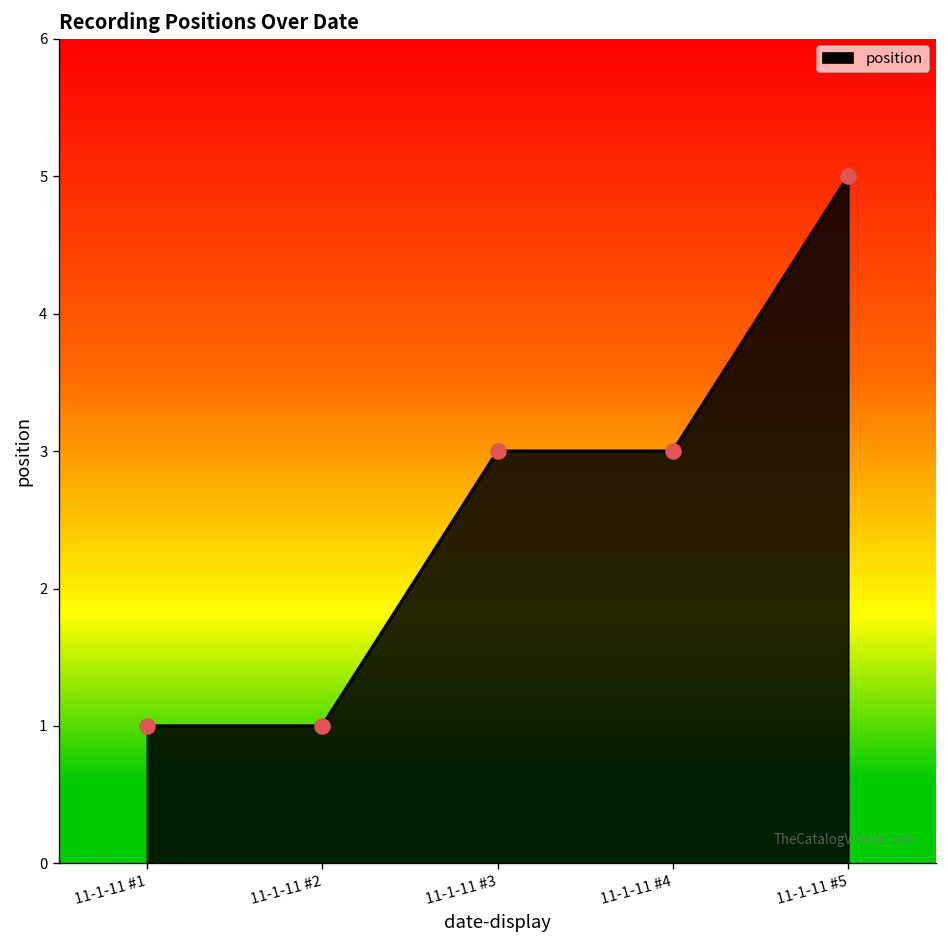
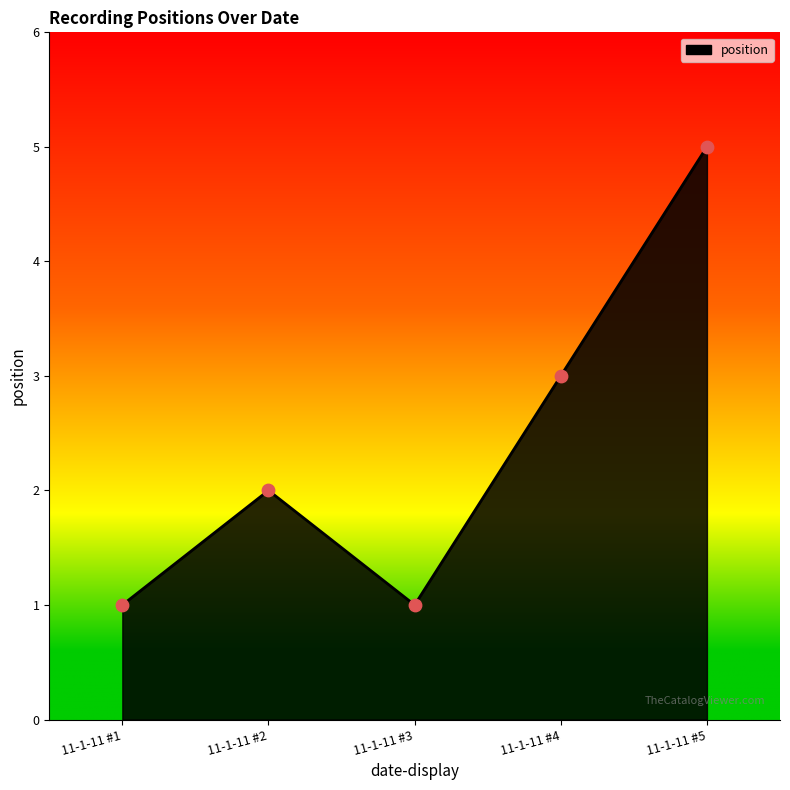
11-1-11 #2: 1 -> 2
11-1-11 #3: 3 -> 1
